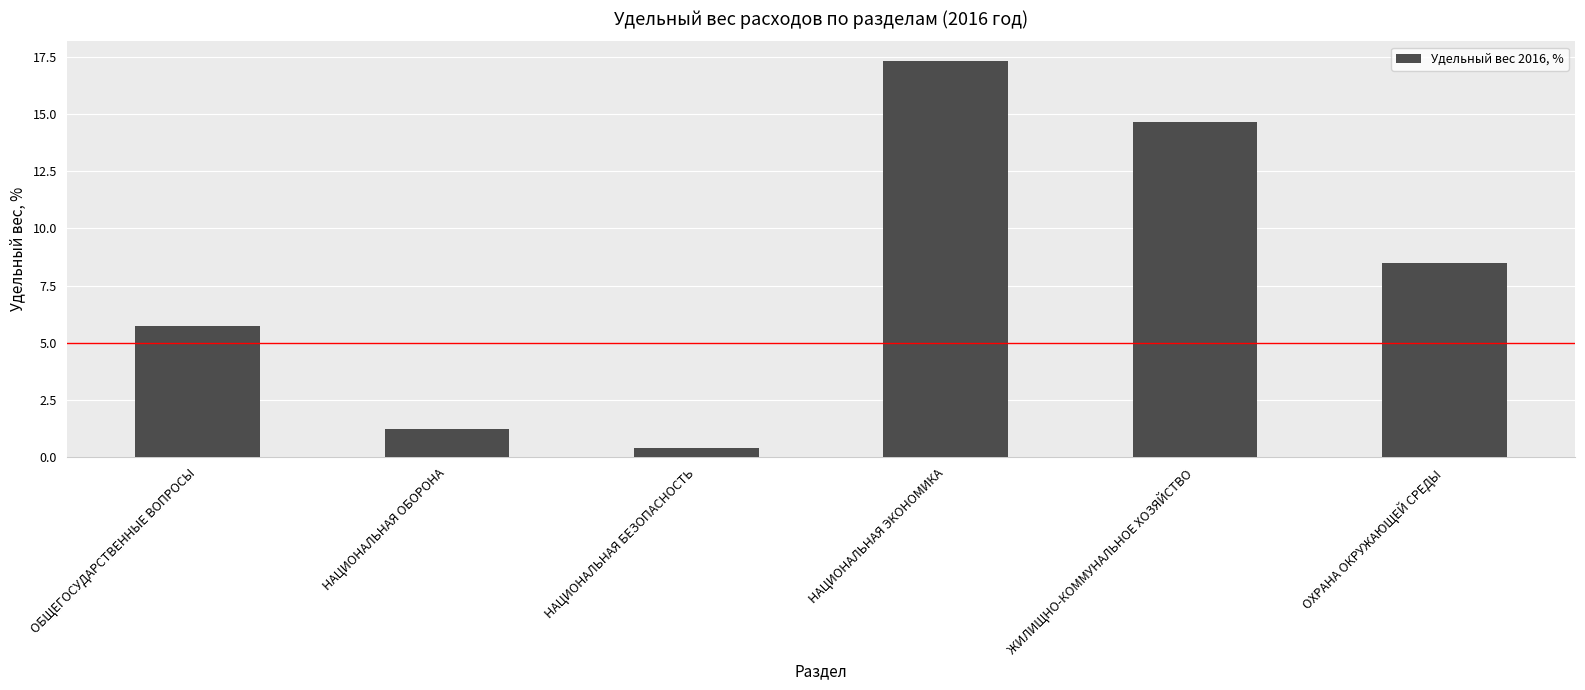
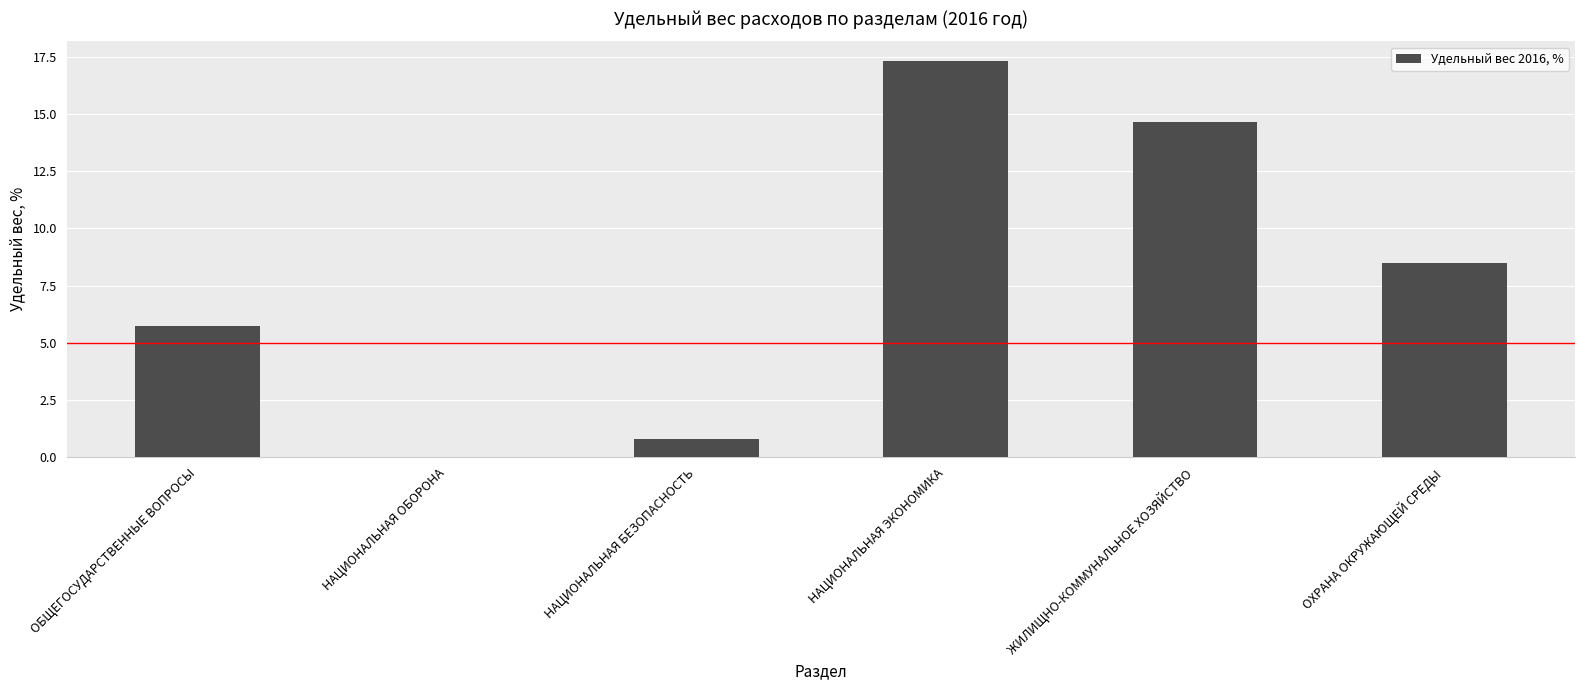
НАЦИОНАЛЬНАЯ ОБОРОНА: 1.2 -> 0.0
НАЦИОНАЛЬНАЯ БЕЗОПАСНОСТЬ: 0.4 -> 0.8
